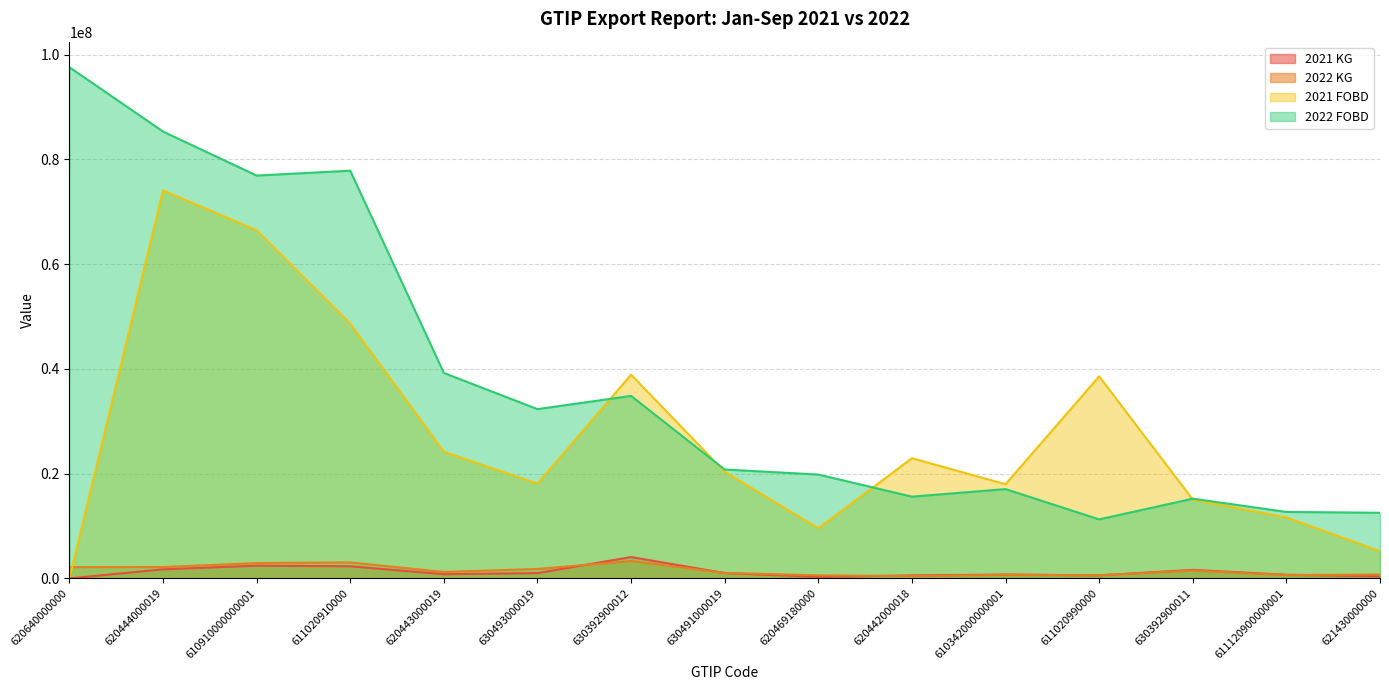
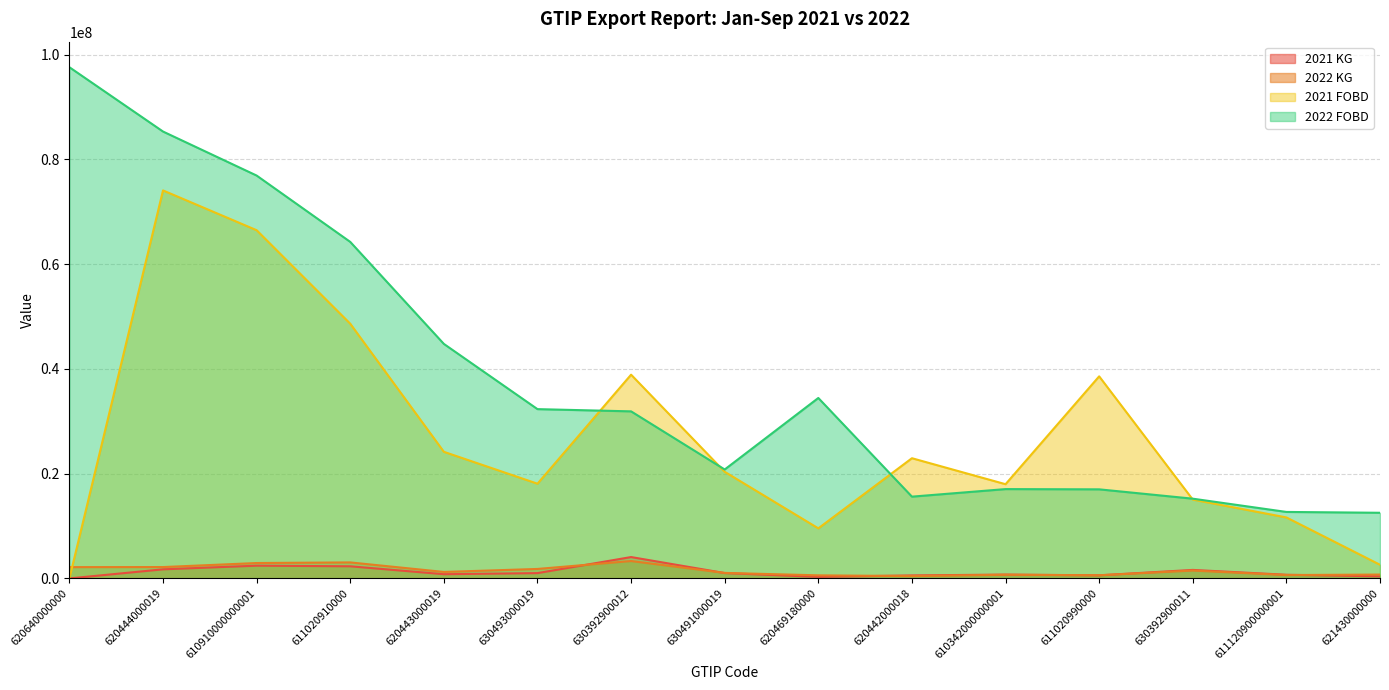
2022 FOBD, 611020910000: 78000000 -> 64000000
2022 FOBD, 620443000019: 39000000 -> 45000000
2022 FOBD, 630392900012: 35000000 -> 32000000
2022 FOBD, 620469180000: 20000000 -> 34000000
2022 FOBD, 611020990000: 11000000 -> 17000000
2021 FOBD, 621430000000: 5000000 -> 3000000
